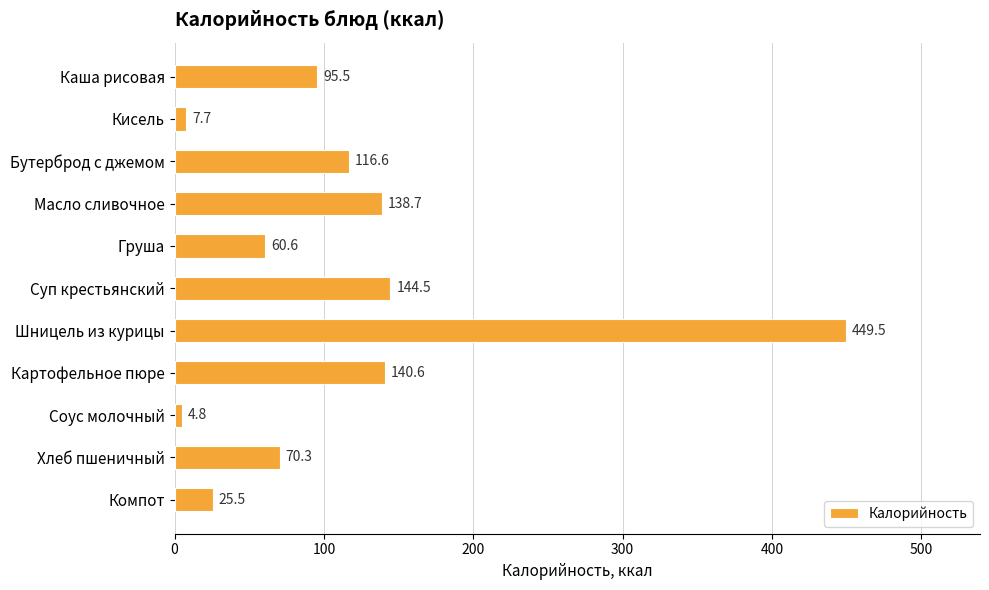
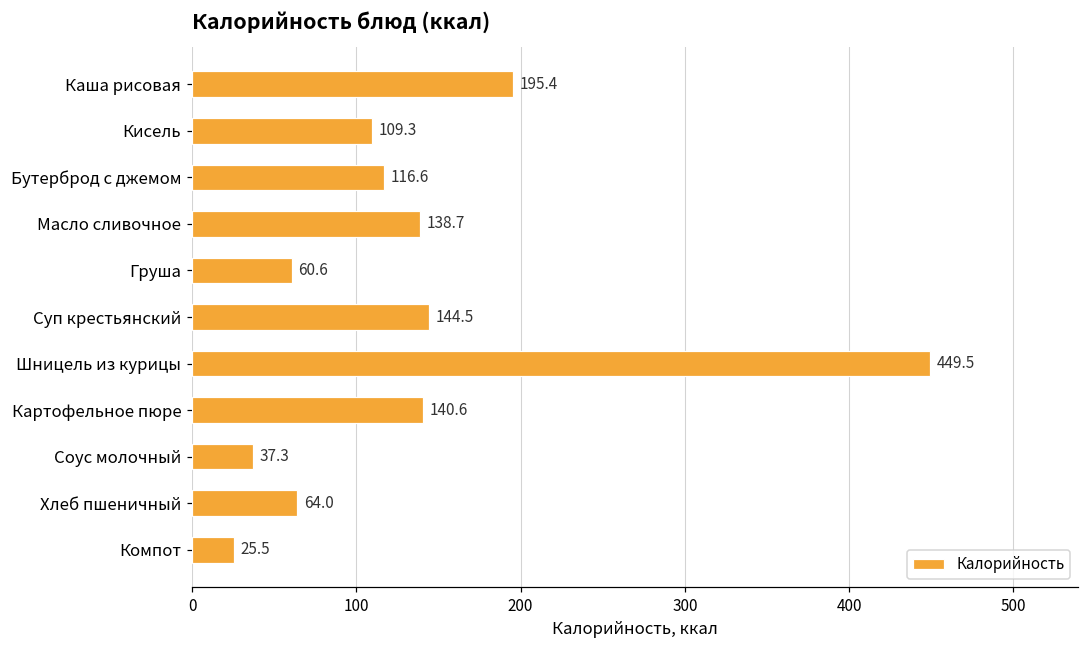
Каша рисовая: 95.5 -> 195.4
Кисель: 7.7 -> 109.3
Соус молочный: 4.8 -> 37.3
Хлеб пшеничный: 70.3 -> 64.0
